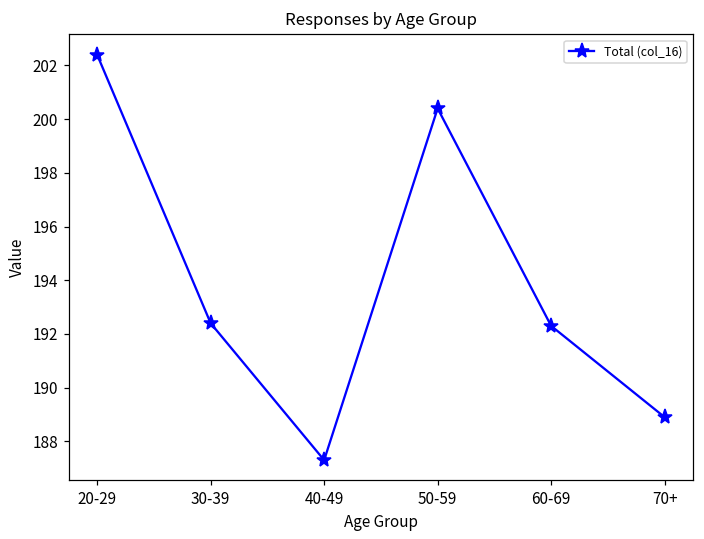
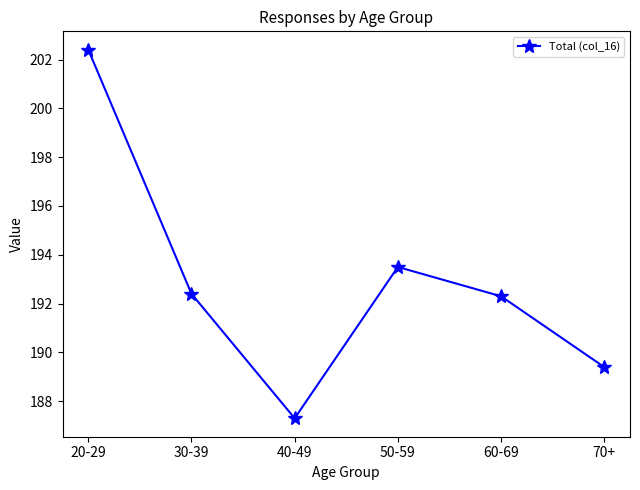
50-59: 200.4 -> 193.5
70+: 188.9 -> 189.4
